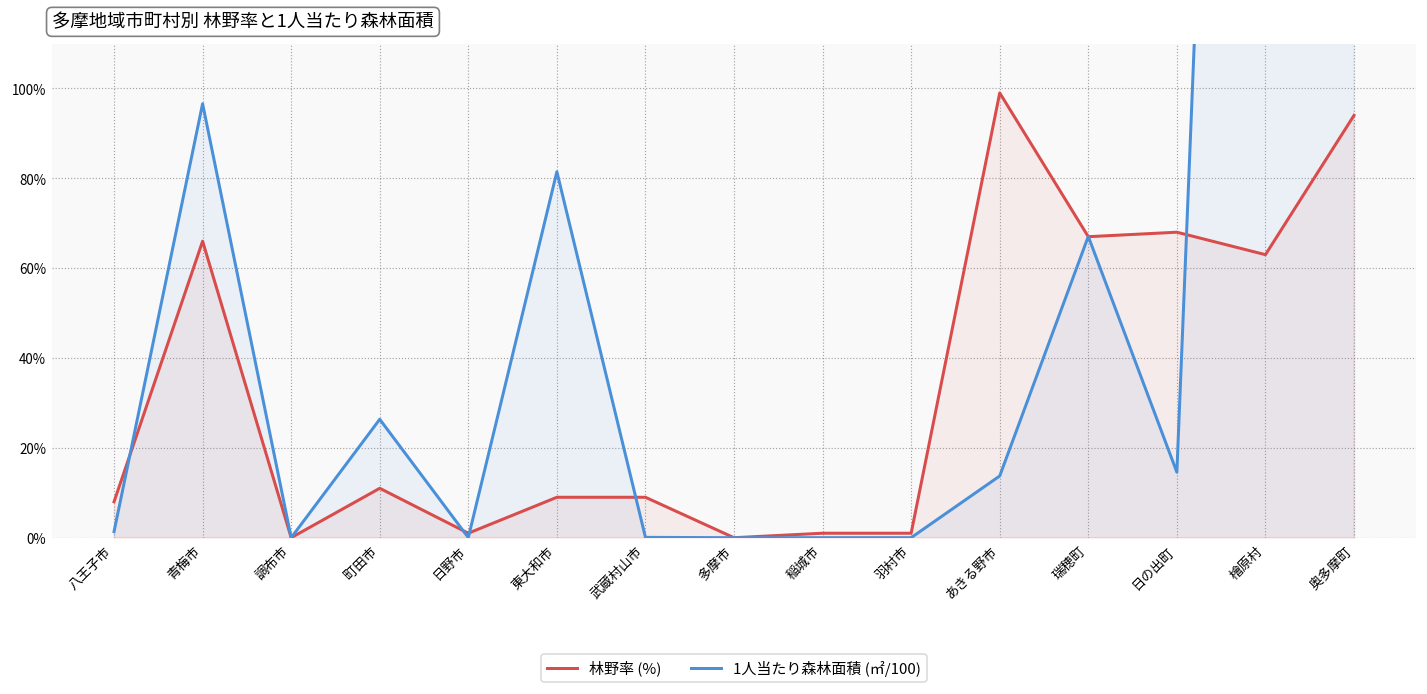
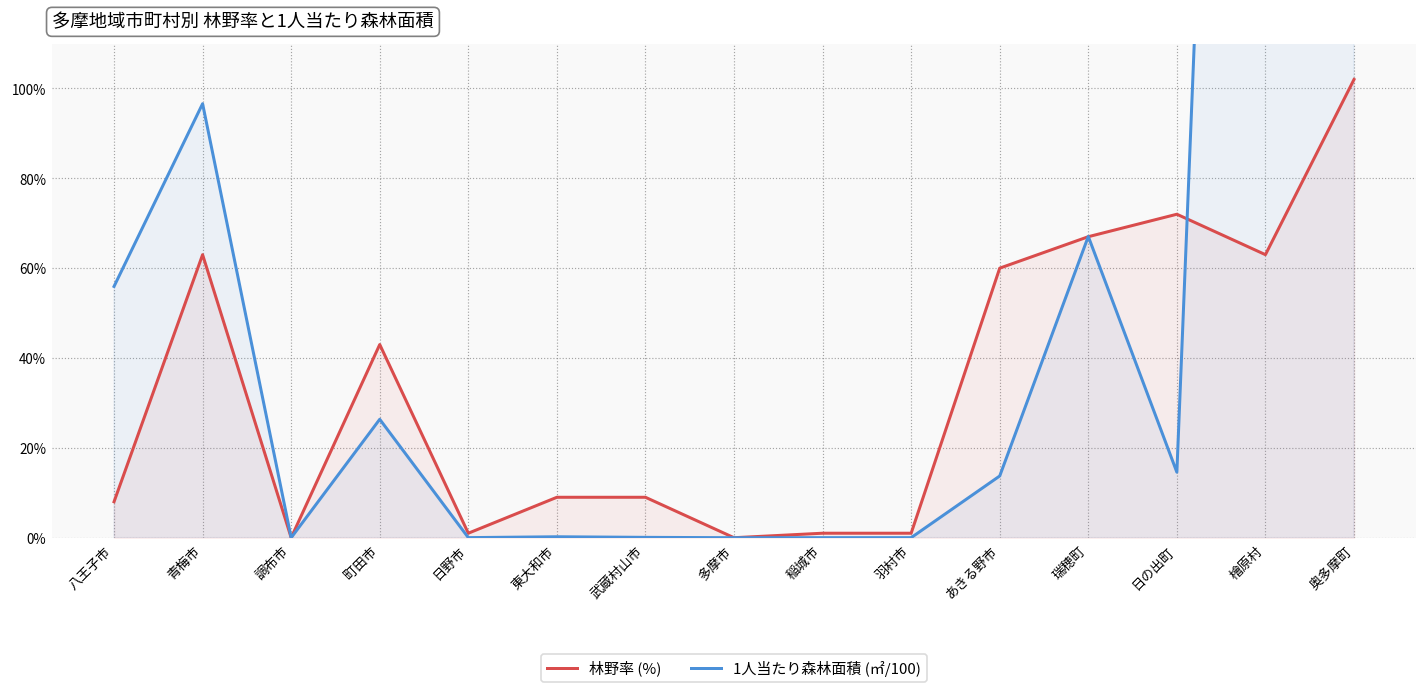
1人当たり森林面積 (㎡/100), 八王子市: 1% -> 56%
林野率 (%), 青梅市: 66% -> 63%
林野率 (%), 町田市: 11% -> 43%
1人当たり森林面積 (㎡/100), 東大和市: 81% -> 0%
林野率 (%), あきる野市: 99% -> 60%
林野率 (%), 日の出町: 68% -> 72%
林野率 (%), 奥多摩町: 94% -> 102%
